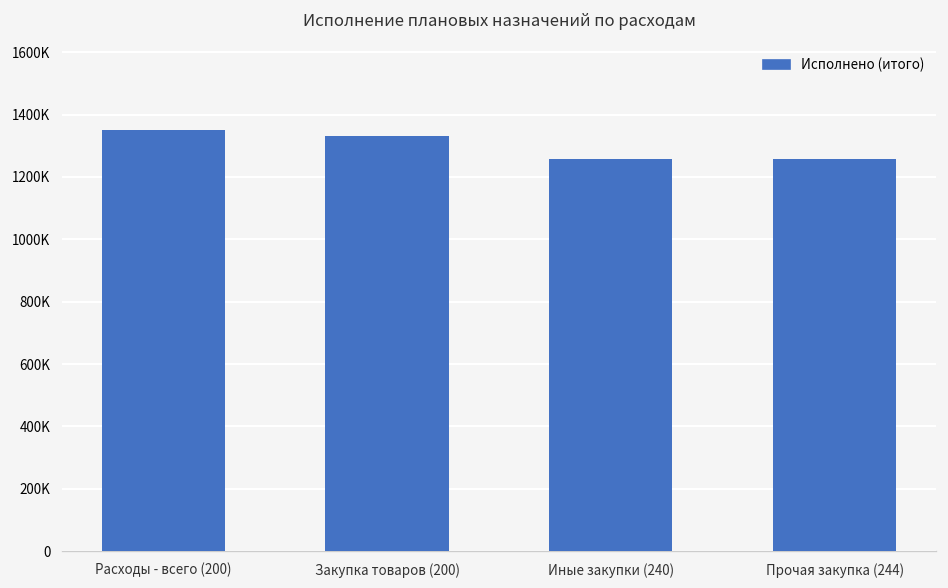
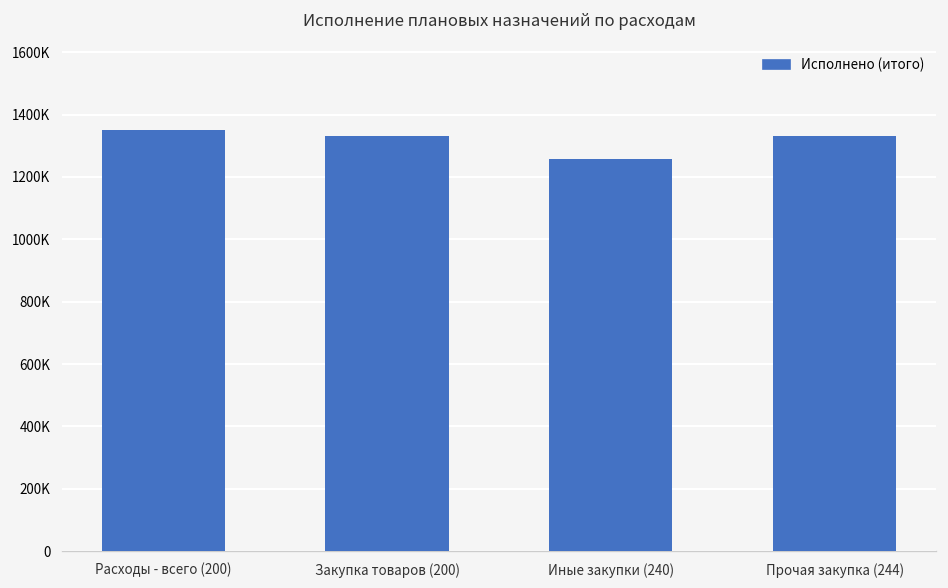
Прочая закупка (244): 1260000 -> 1330000
